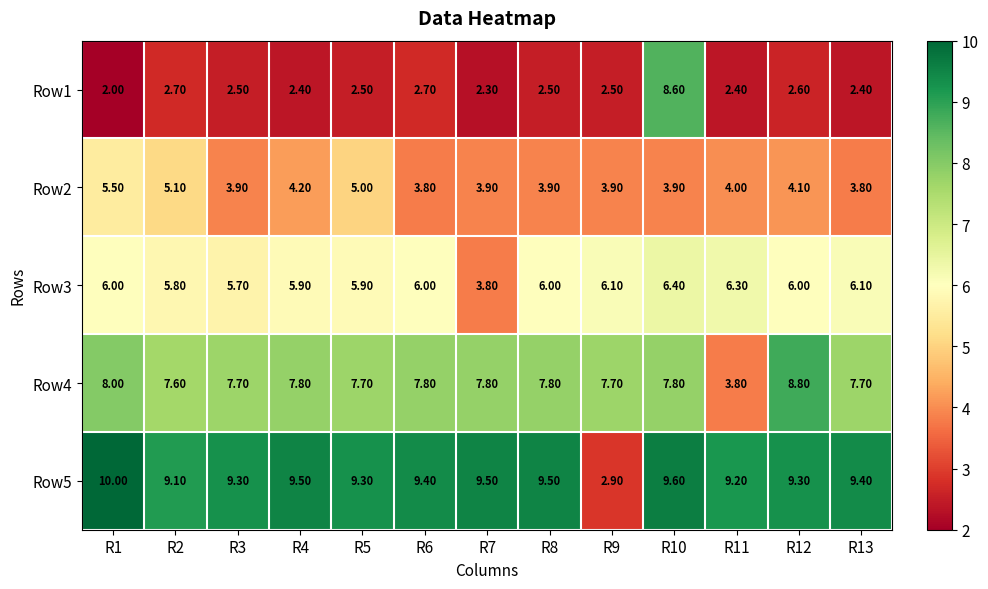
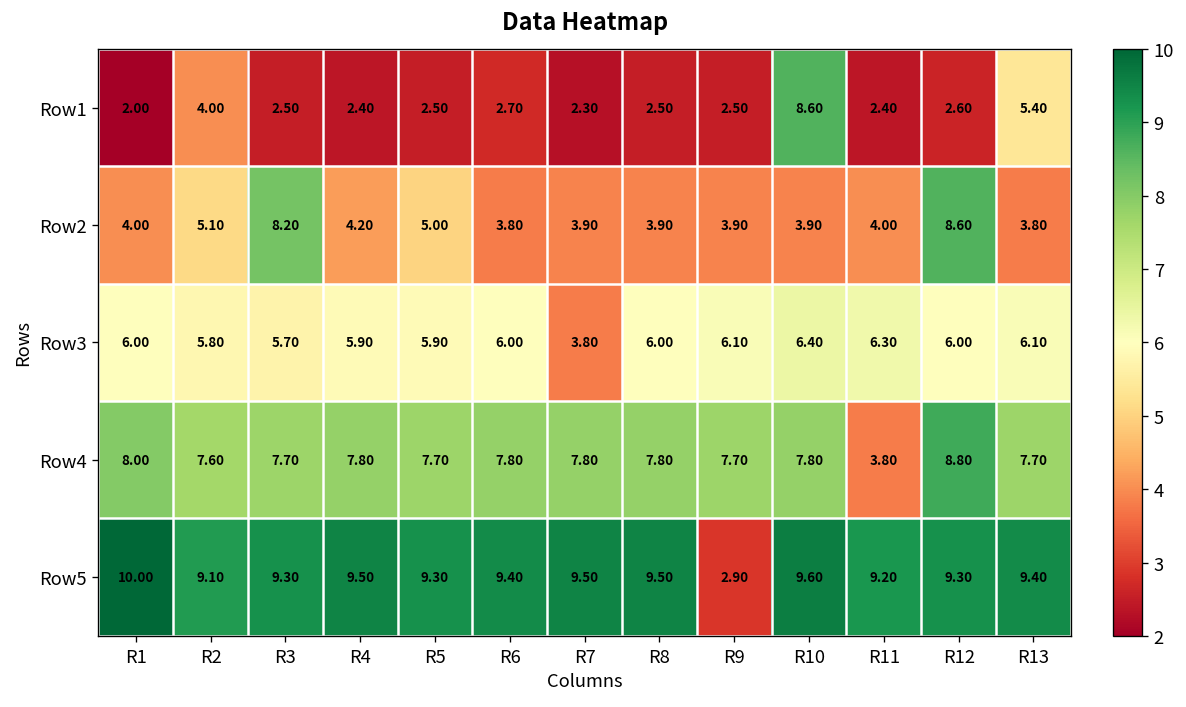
Row1, R2: 2.70 -> 4.00
Row1, R13: 2.40 -> 5.40
Row2, R1: 5.50 -> 4.00
Row2, R3: 3.90 -> 8.20
Row2, R12: 4.10 -> 8.60
